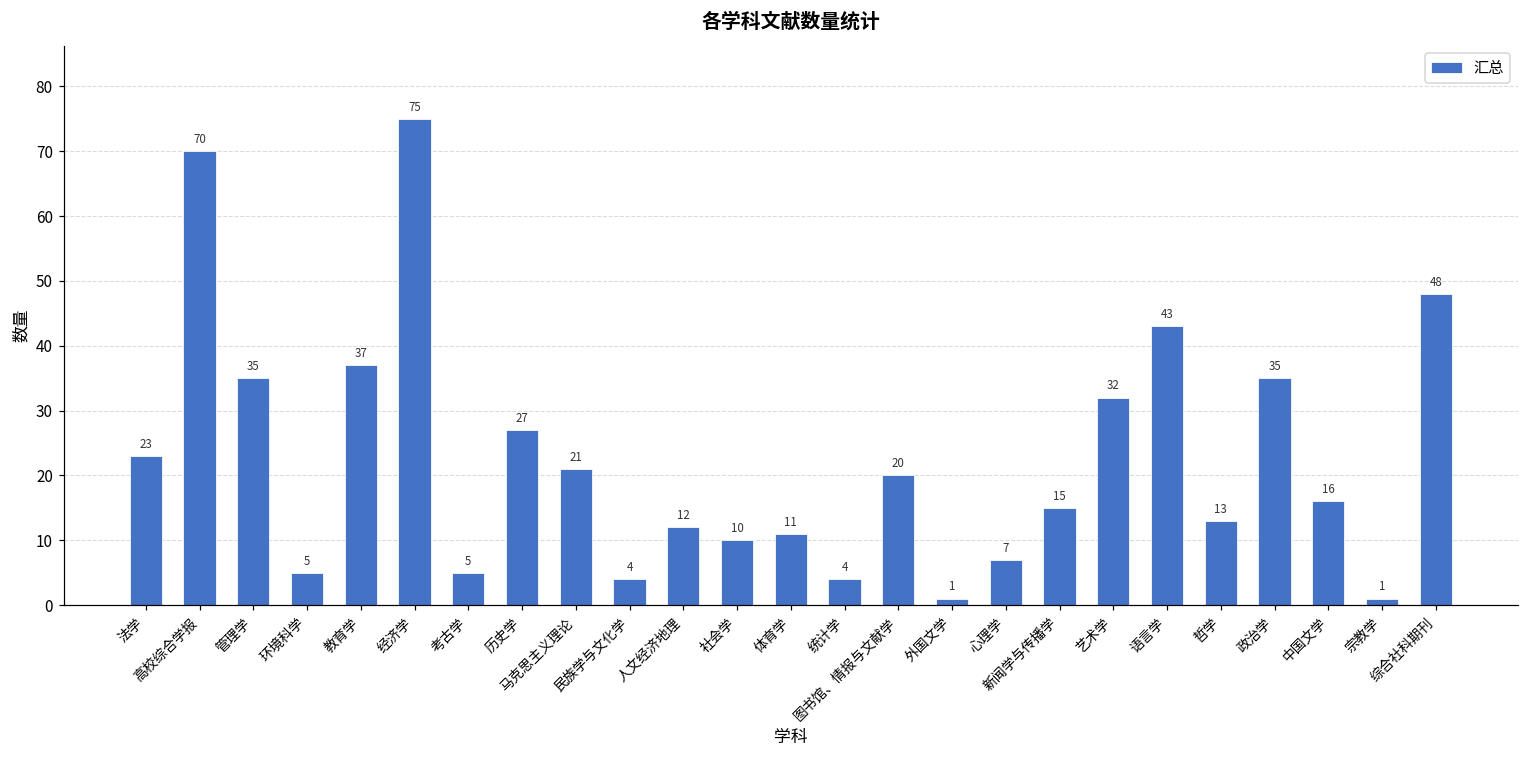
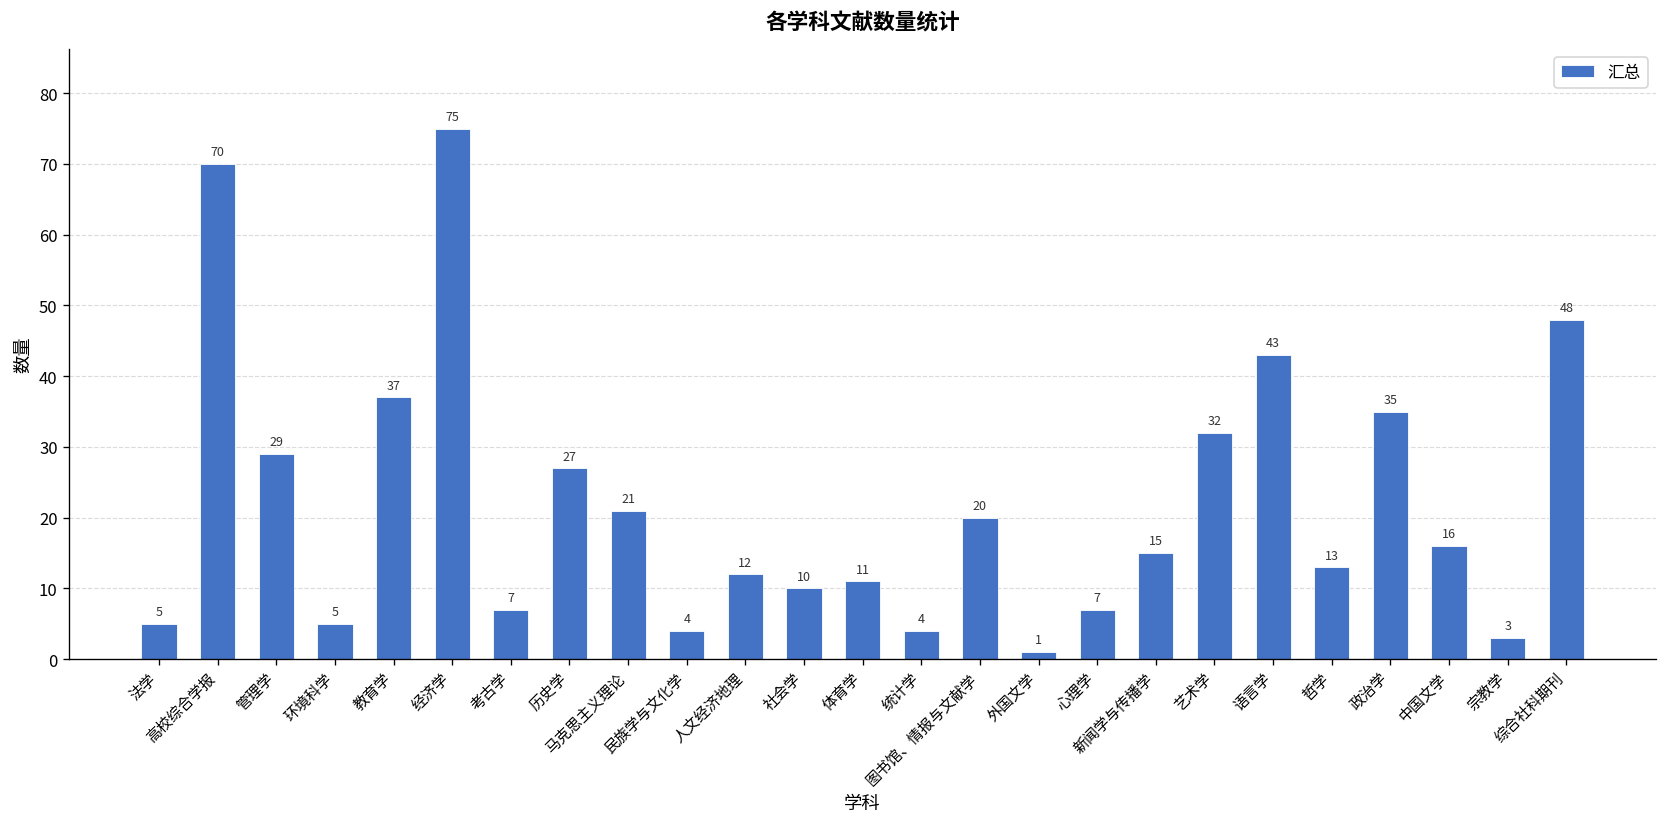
法学: 23 -> 5
管理学: 35 -> 29
考古学: 5 -> 7
宗教学: 1 -> 3
